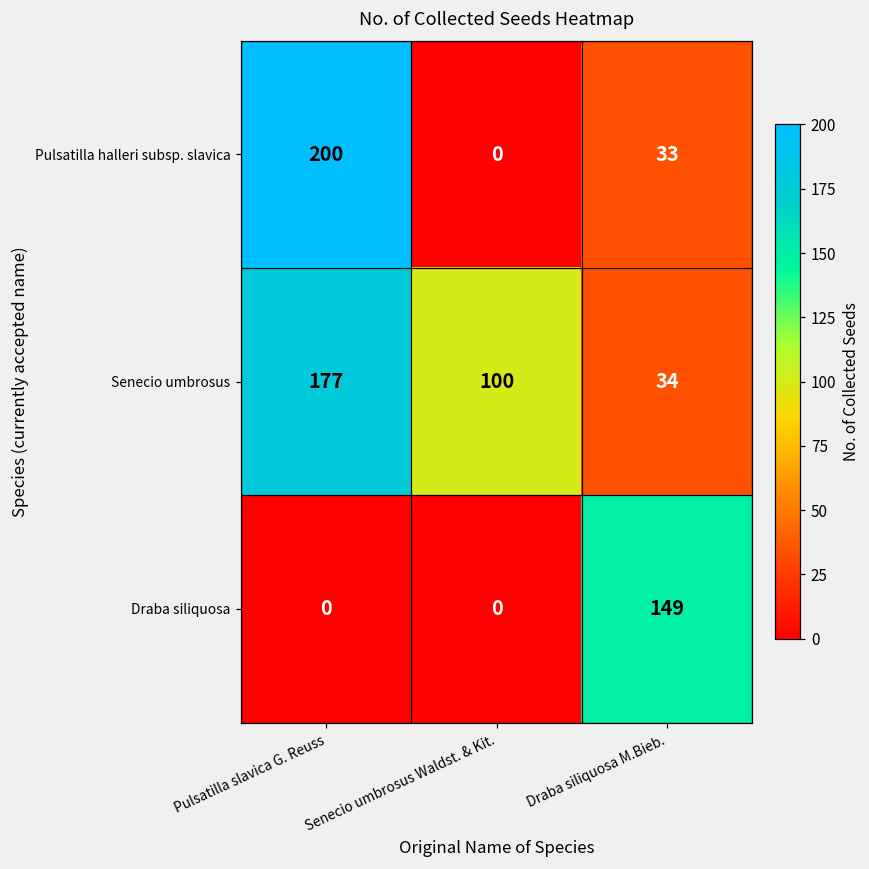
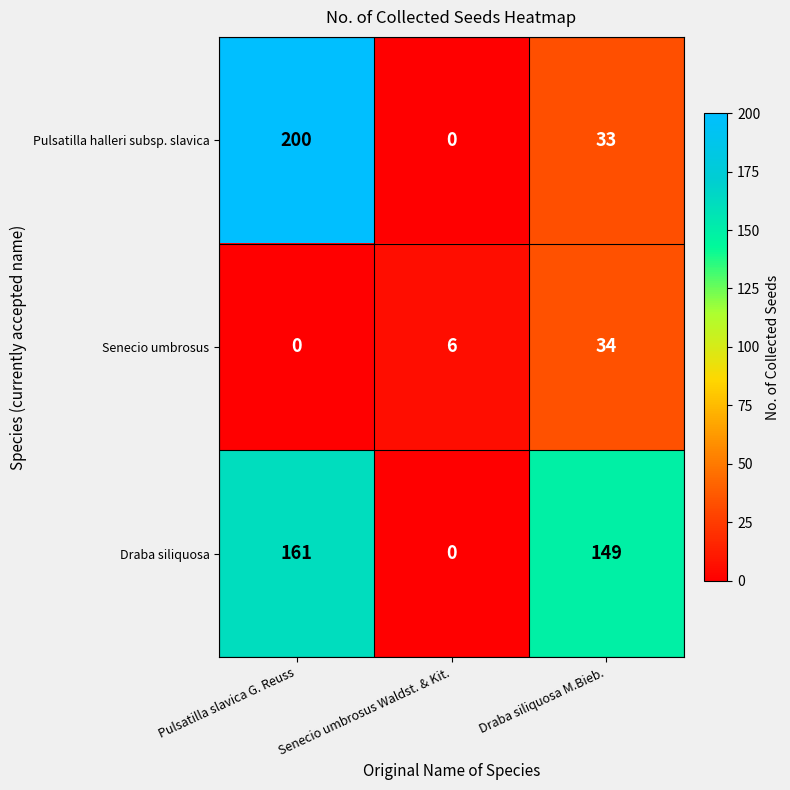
Senecio umbrosus, Pulsatilla slavica G. Reuss: 177 -> 0
Senecio umbrosus, Senecio umbrosus Waldst. & Kit.: 100 -> 6
Draba siliquosa, Pulsatilla slavica G. Reuss: 0 -> 161
